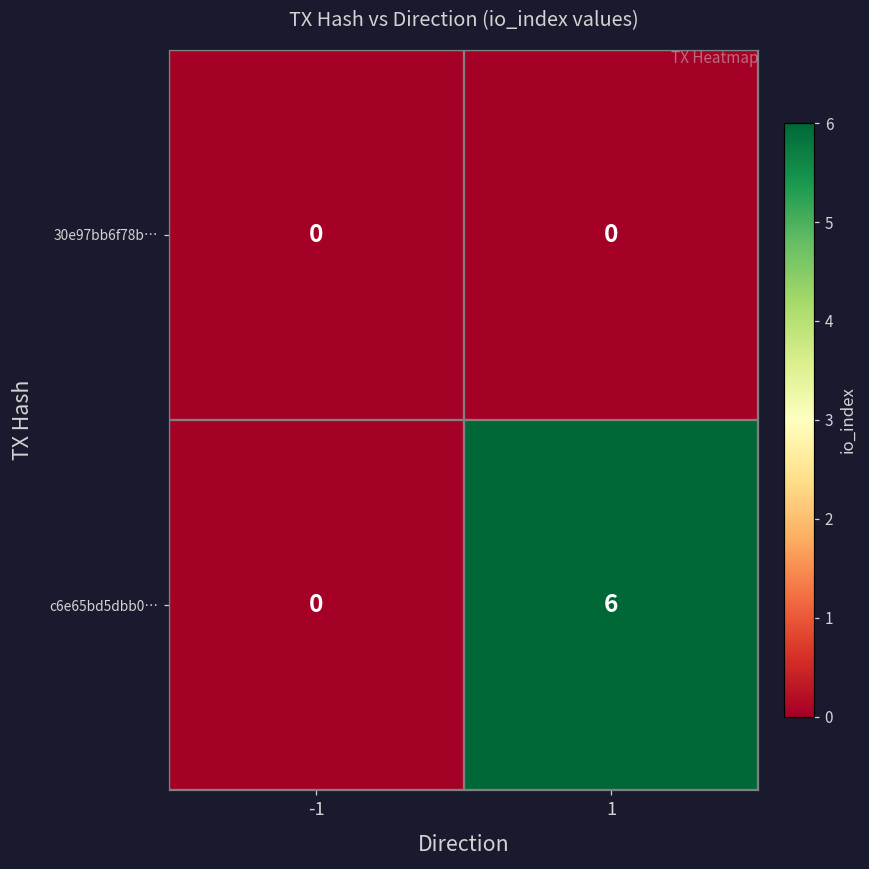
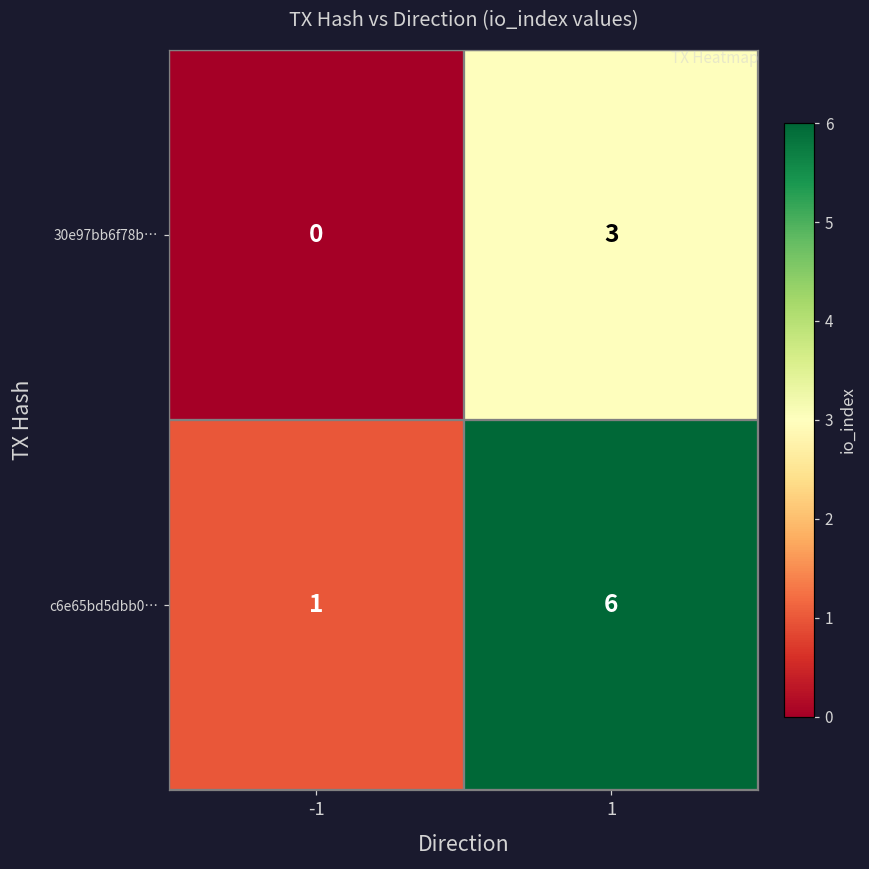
30e97bb6f78b…, 1: 0 -> 3
c6e65bd5dbb0…, -1: 0 -> 1
